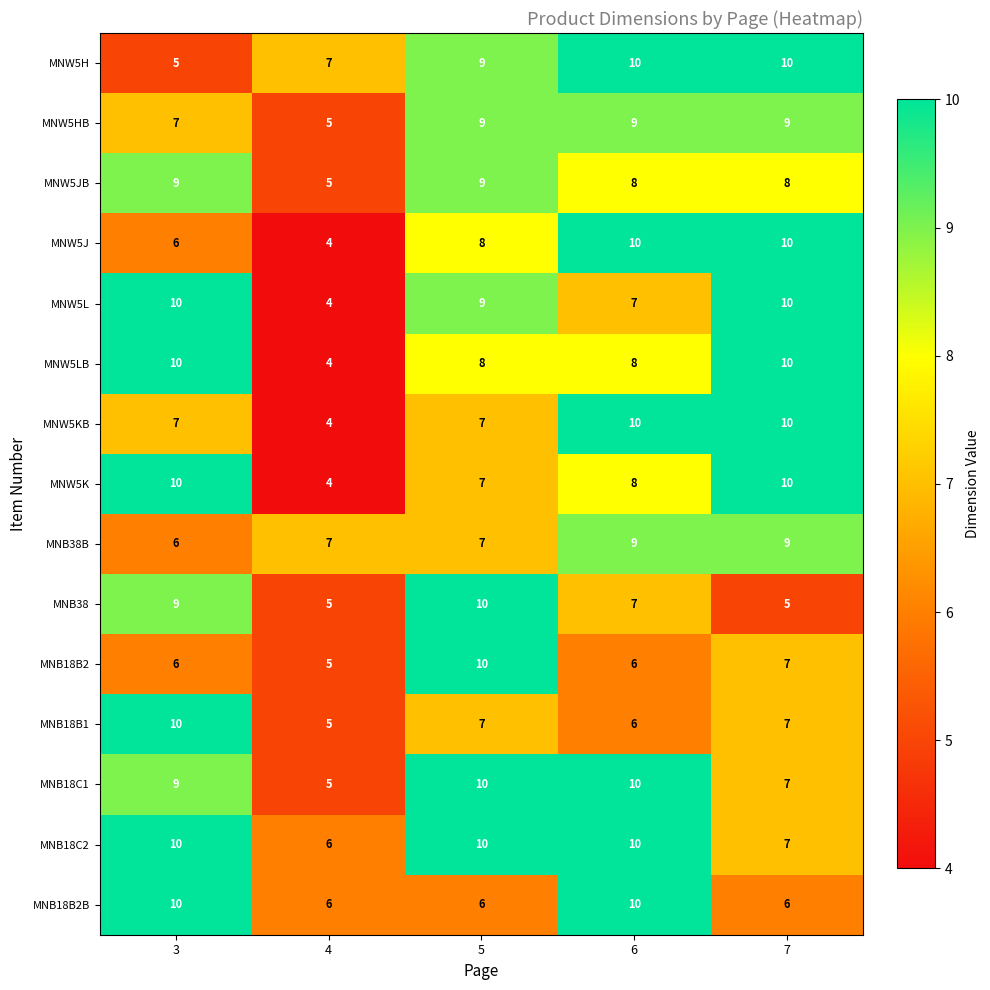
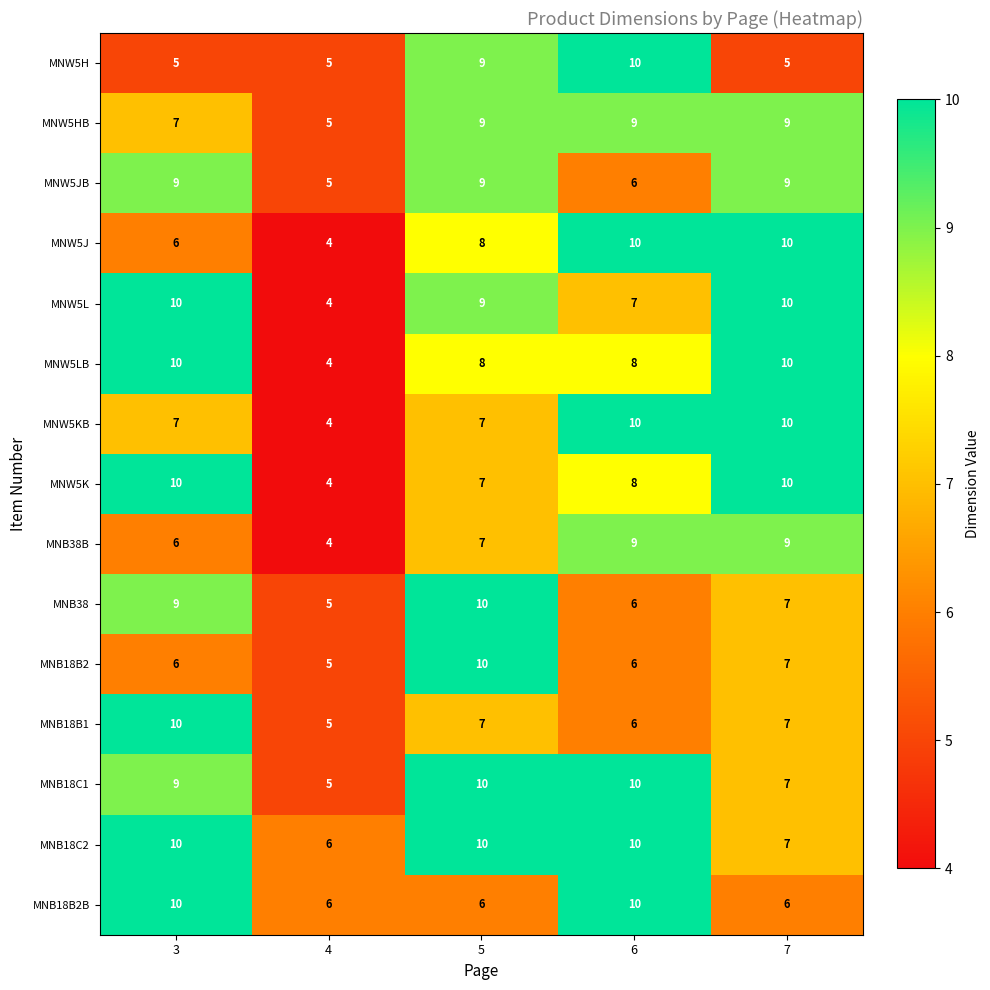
MNW5H, 4: 7 -> 5
MNW5H, 7: 10 -> 5
MNW5JB, 6: 8 -> 6
MNW5JB, 7: 8 -> 9
MNB38B, 4: 7 -> 4
MNB38, 6: 7 -> 6
MNB38, 7: 5 -> 7
